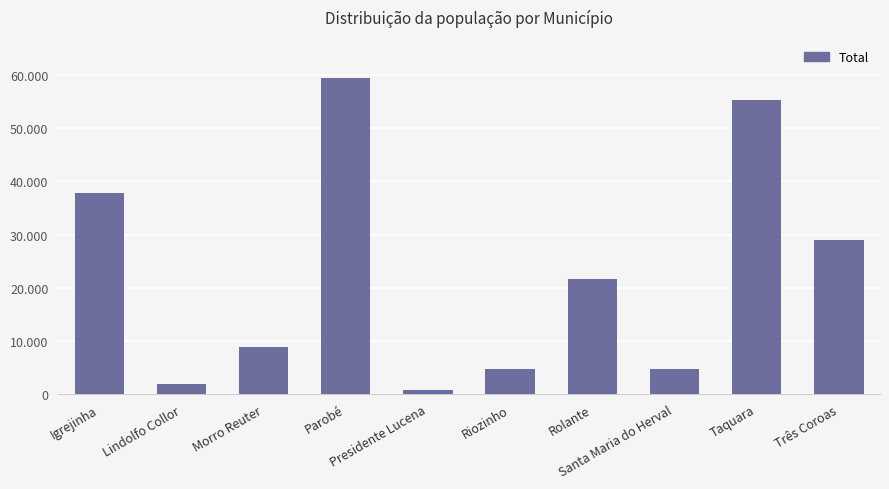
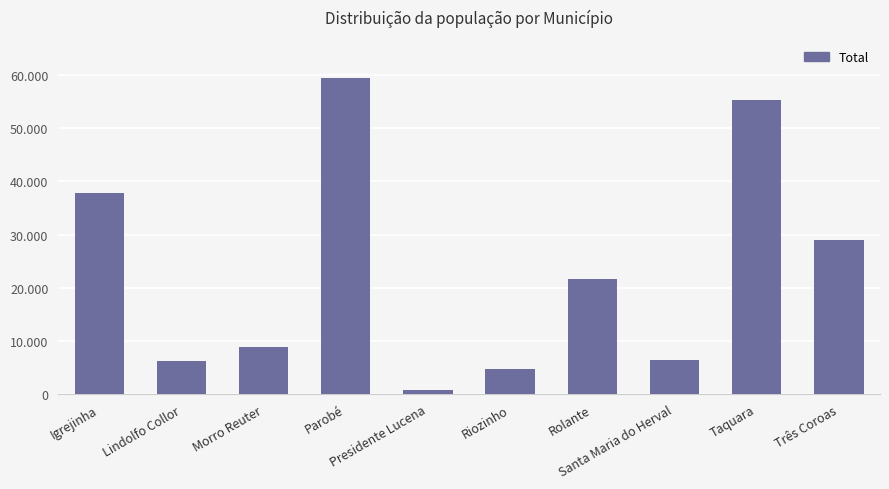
Lindolfo Collor: 2 -> 6
Santa Maria do Herval: 5 -> 6
